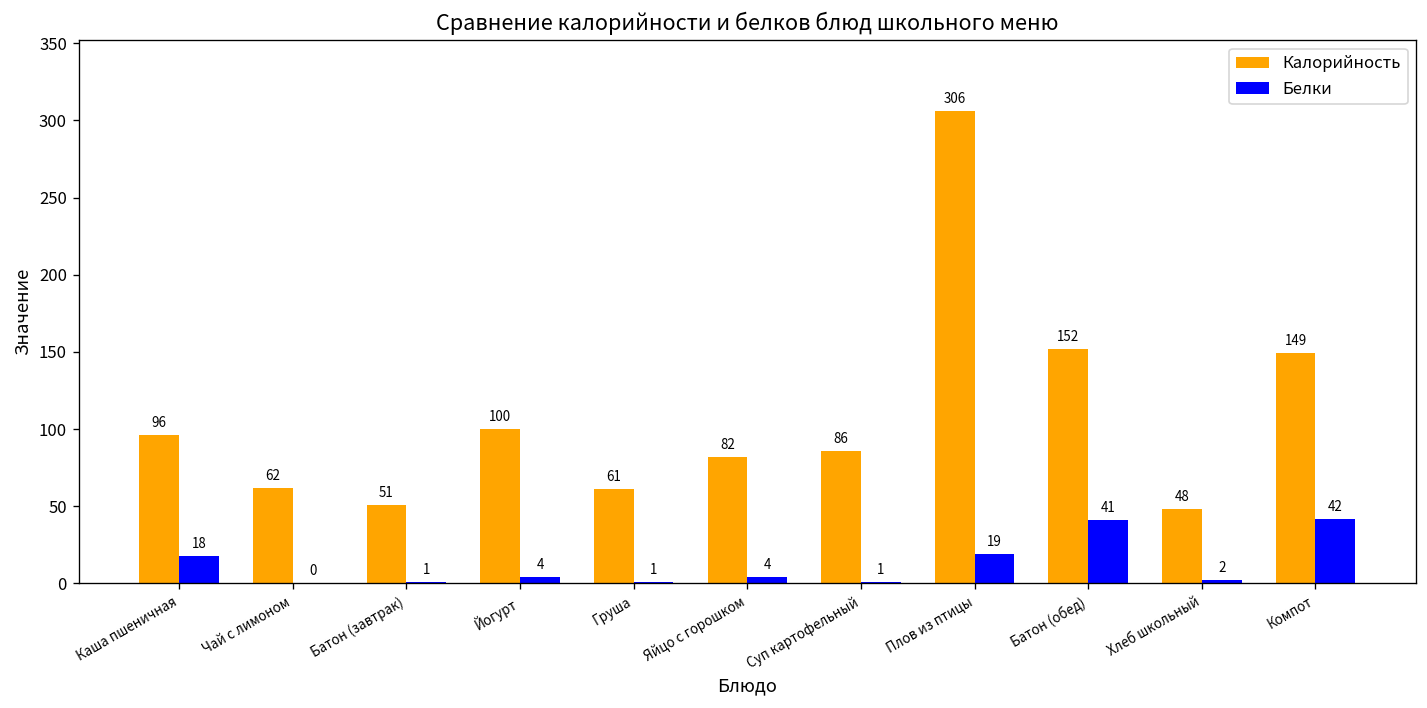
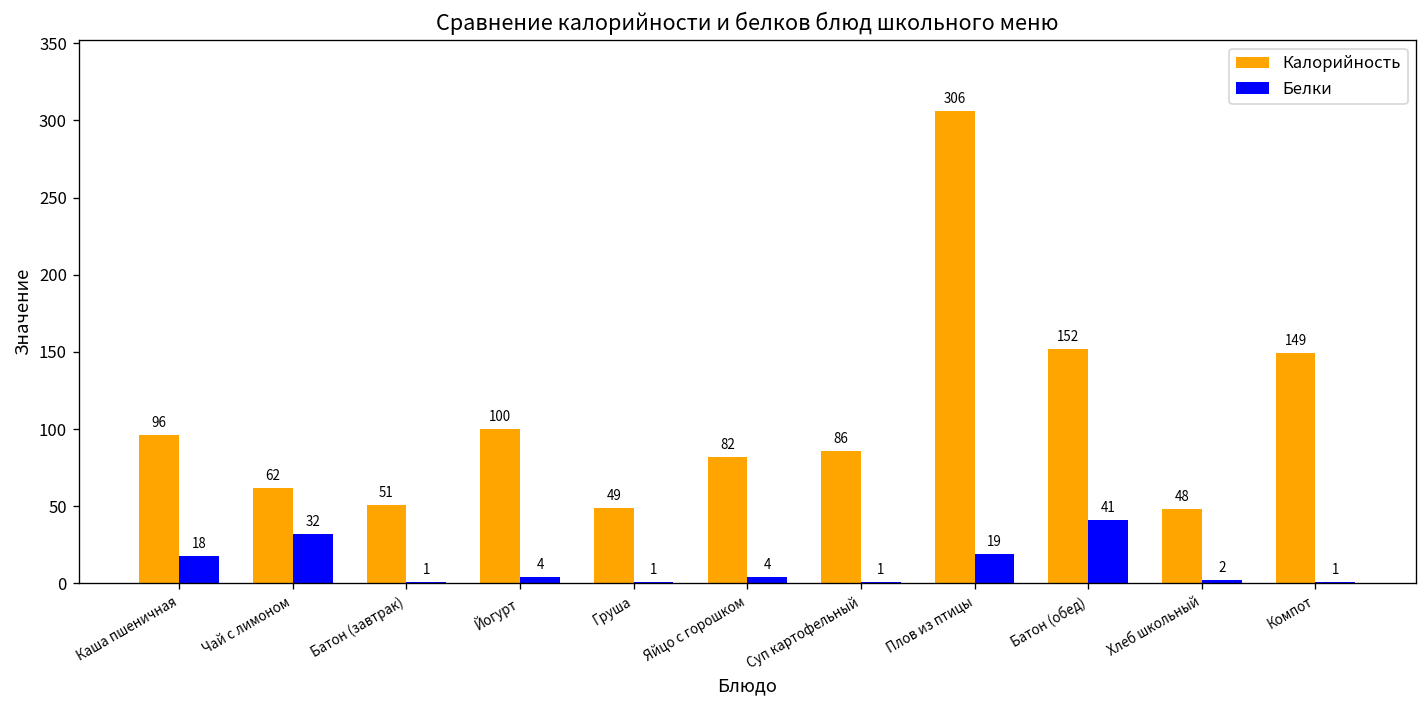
Белки, Чай с лимоном: 0 -> 32
Калорийность, Груша: 61 -> 49
Белки, Компот: 42 -> 1
